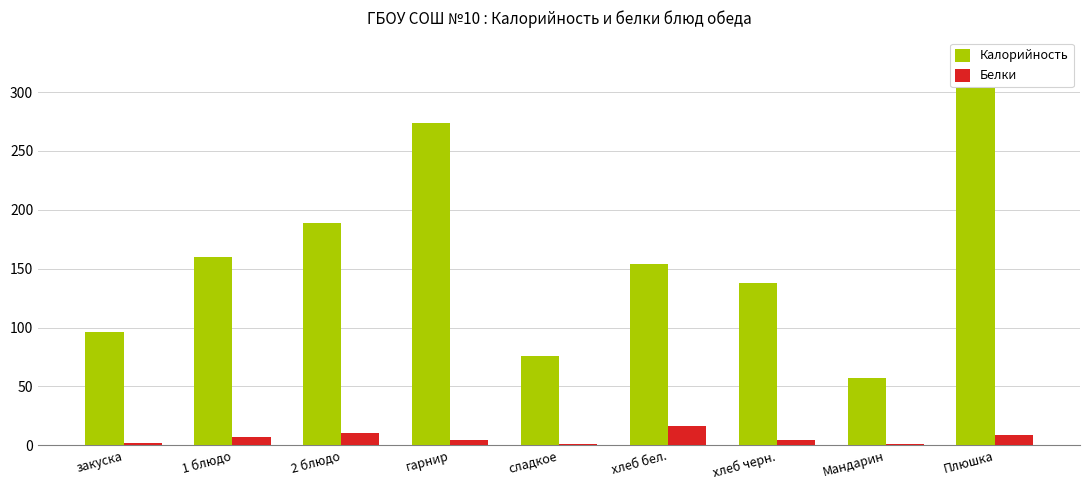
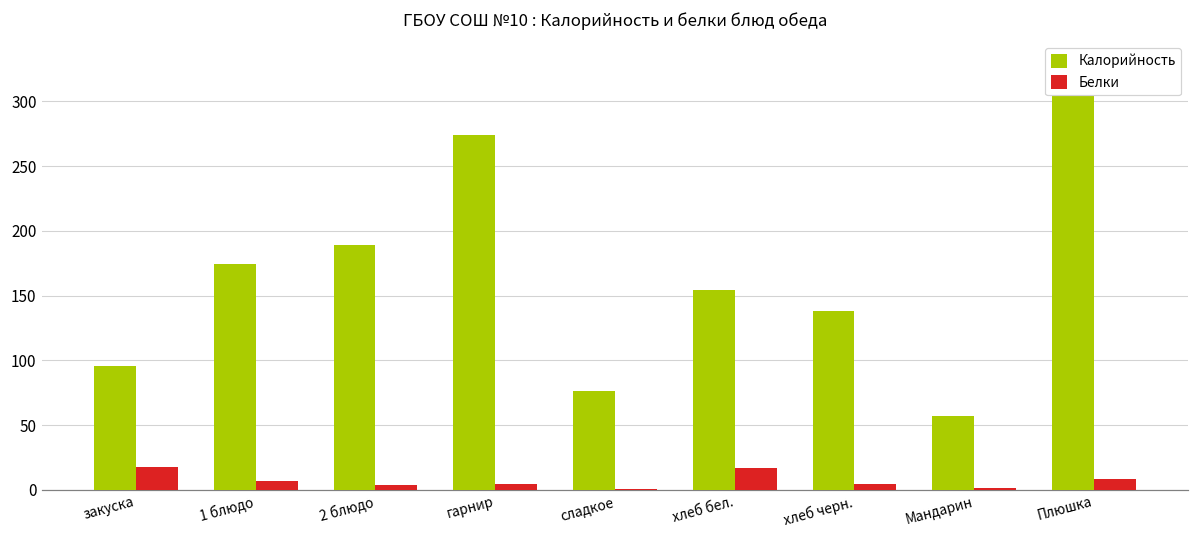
Белки, закуска: 2 -> 18
Калорийность, 1 блюдо: 160 -> 174
Белки, 2 блюдо: 11 -> 4
